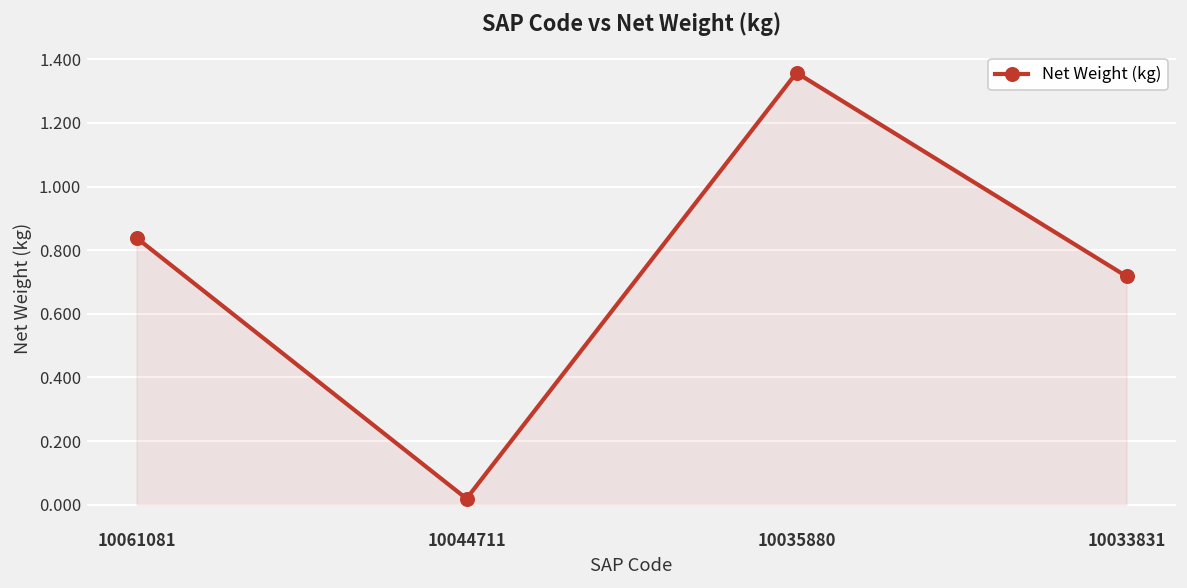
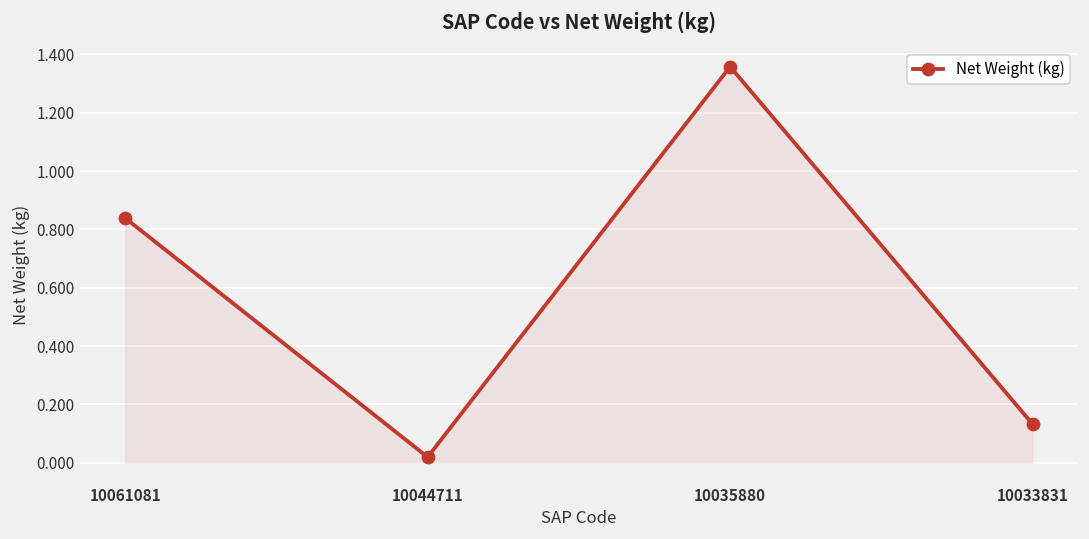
10033831: 0.72 -> 0.13
